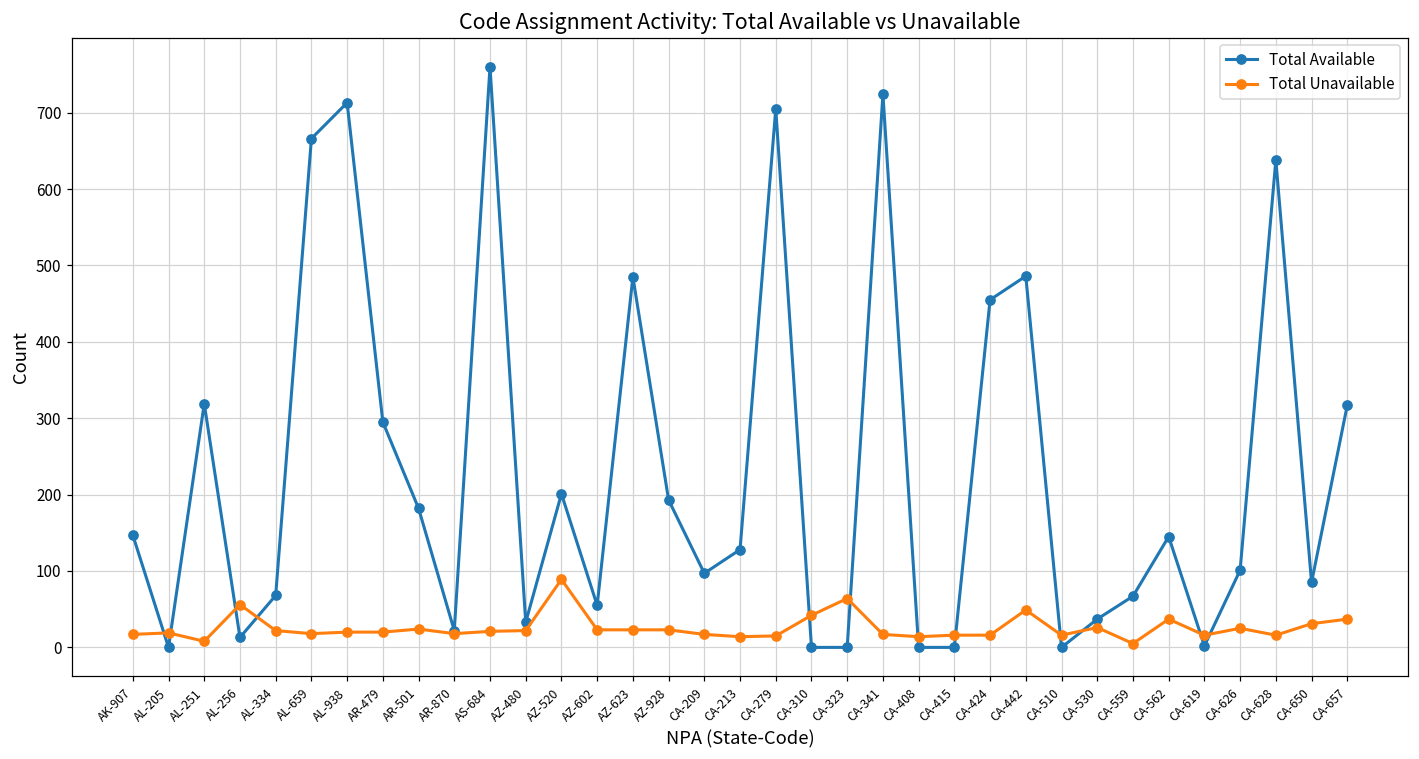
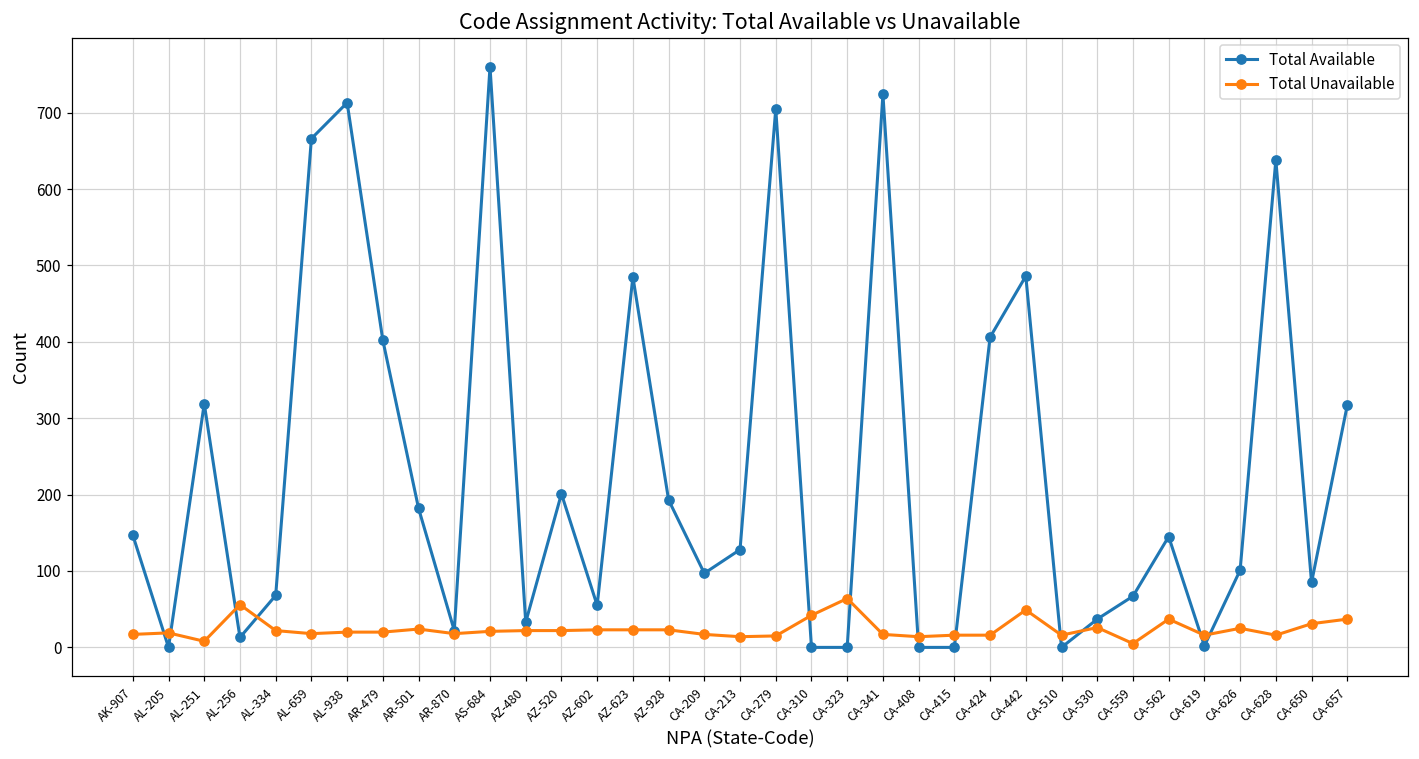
Total Available, AR-479: 300 -> 400
Total Unavailable, AZ-520: 90 -> 20
Total Available, CA-424: 460 -> 410
